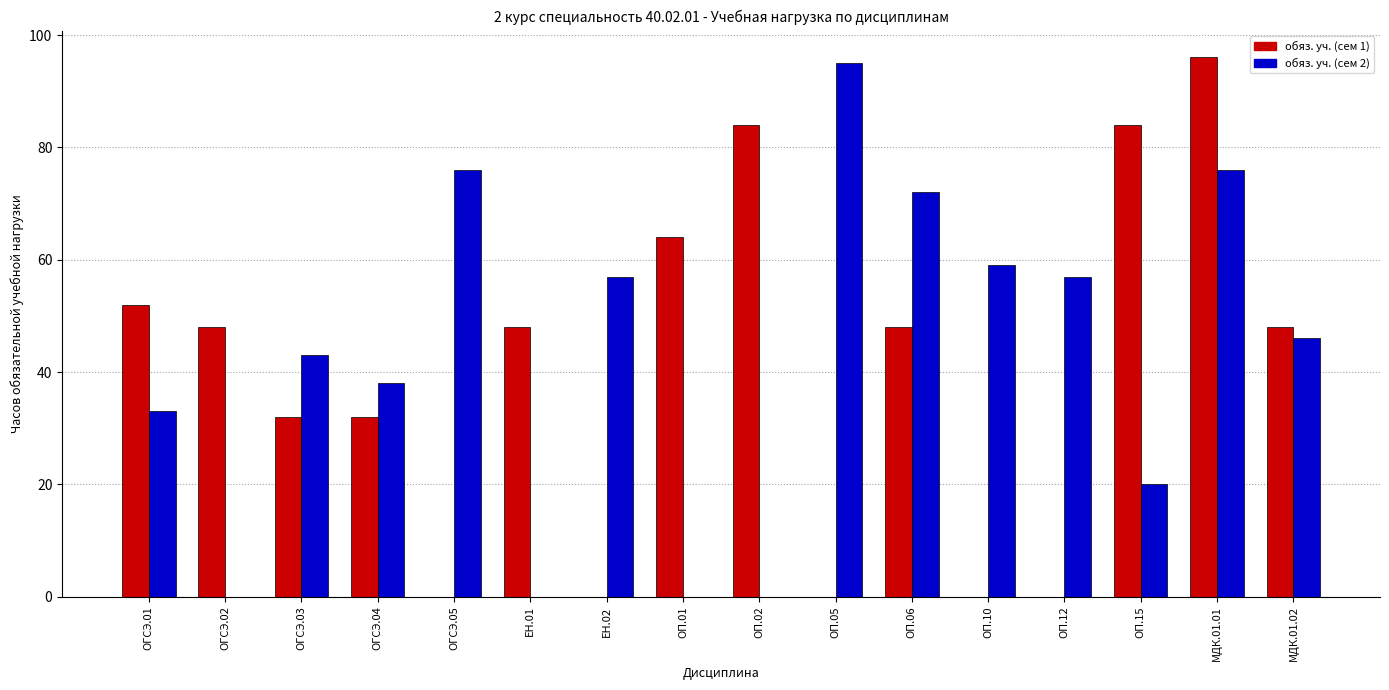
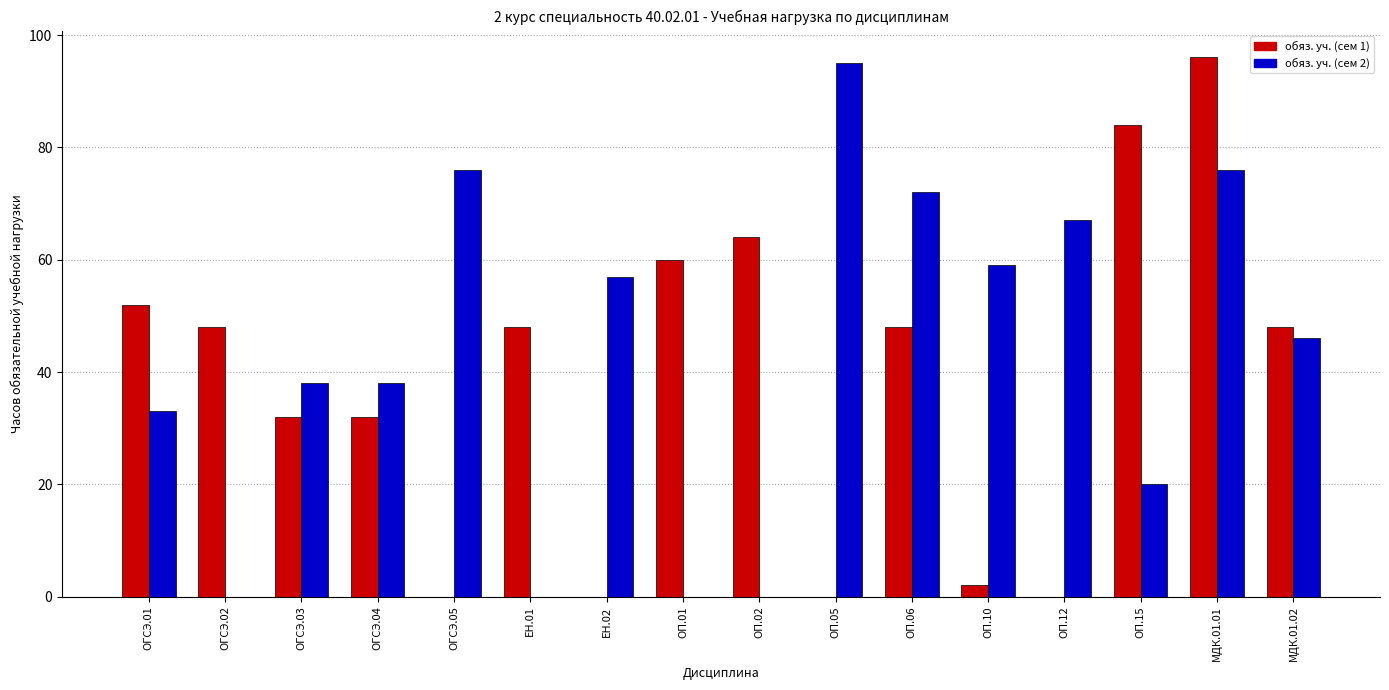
обяз. уч. (сем 2), ОГСЭ.03: 43 -> 38
обяз. уч. (сем 1), ОП.01: 64 -> 60
обяз. уч. (сем 1), ОП.02: 84 -> 64
обяз. уч. (сем 1), ОП.10: 0 -> 2
обяз. уч. (сем 2), ОП.12: 57 -> 67
